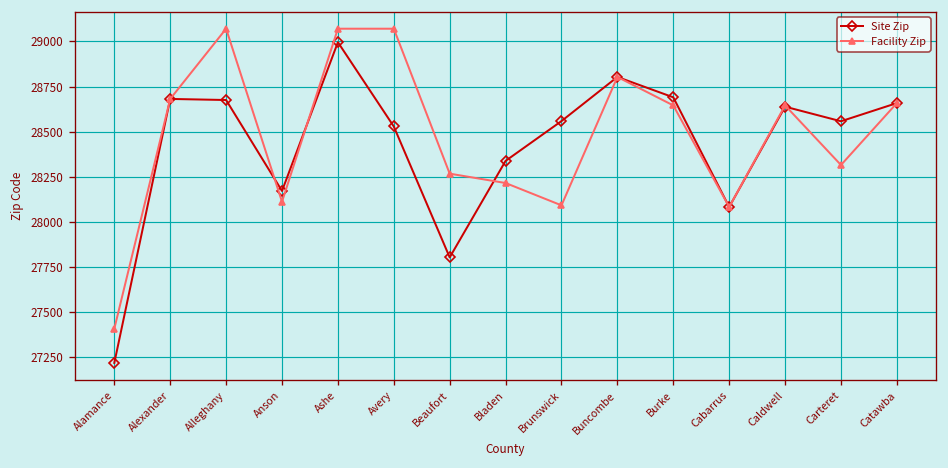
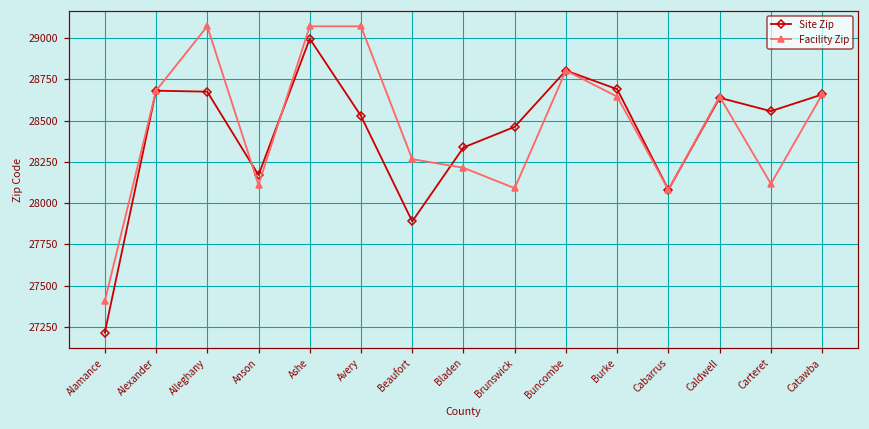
Site Zip, Beaufort: 27800 -> 27890
Site Zip, Brunswick: 28560 -> 28460
Facility Zip, Carteret: 28310 -> 28120
